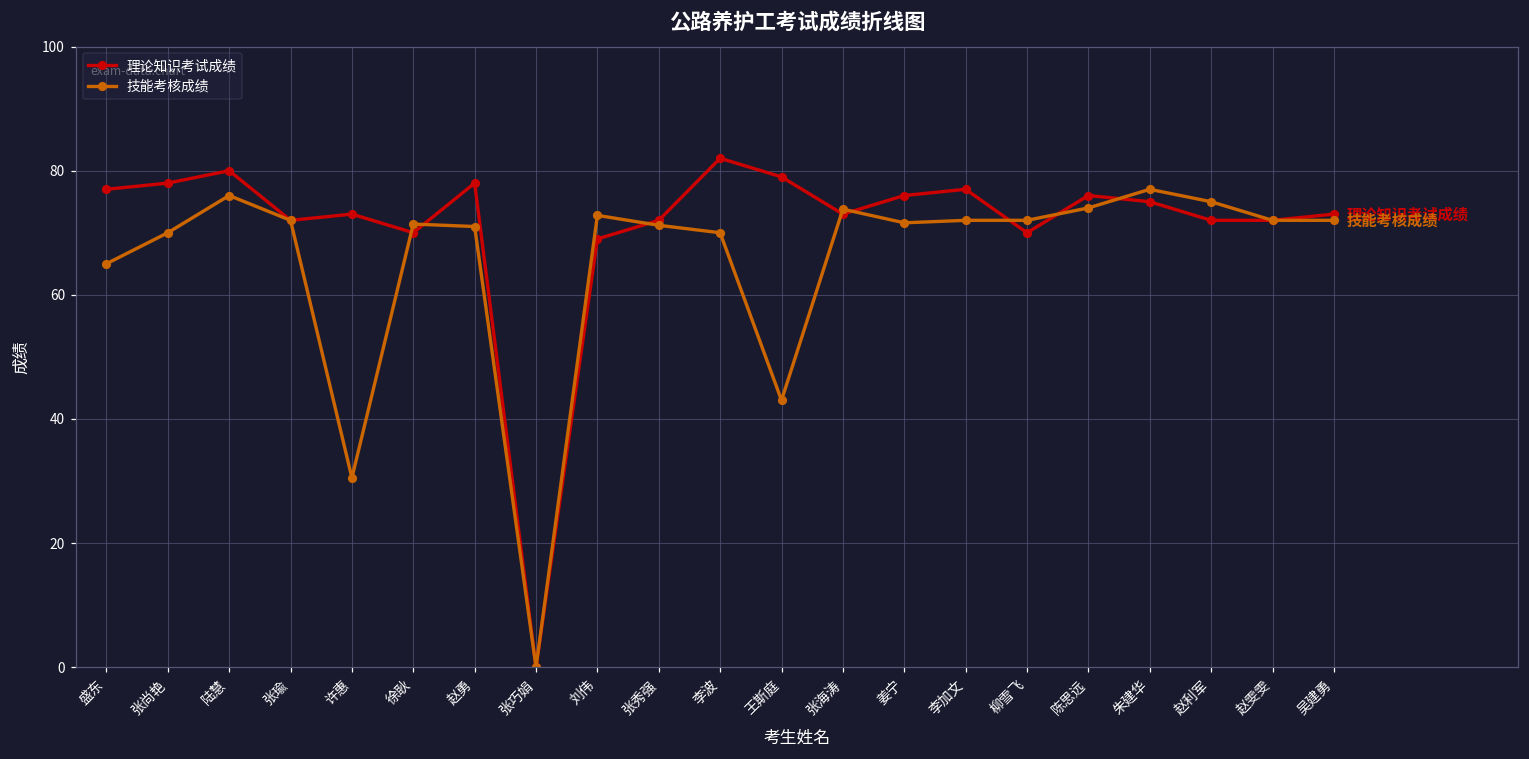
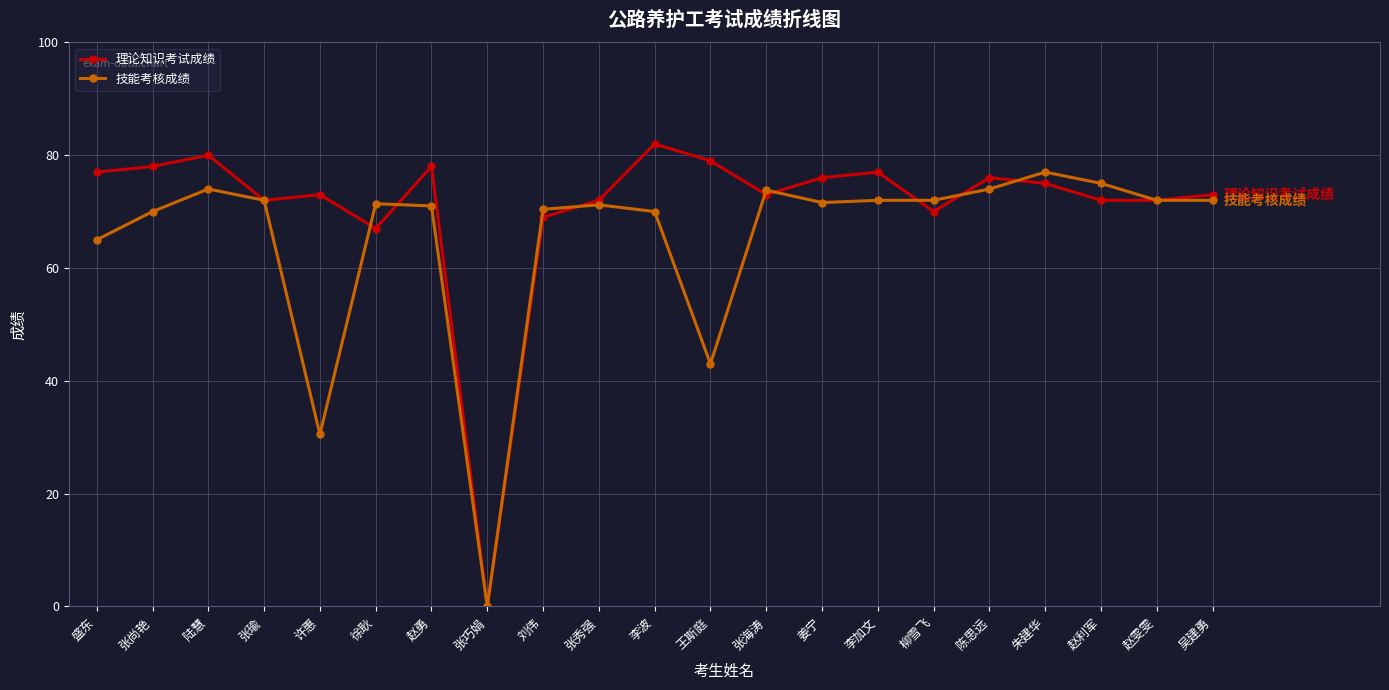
技能考核成绩, 陆慧: 76 -> 74
理论知识考试成绩, 徐耿: 70 -> 67
技能考核成绩, 刘伟: 73 -> 70
